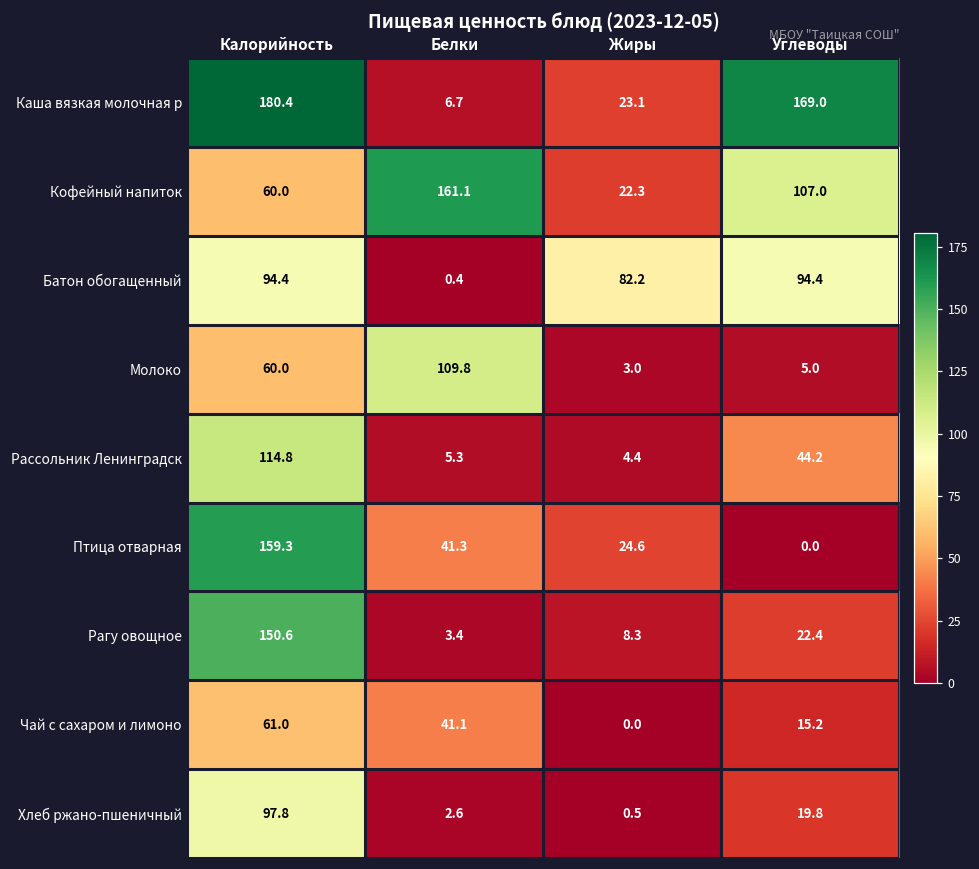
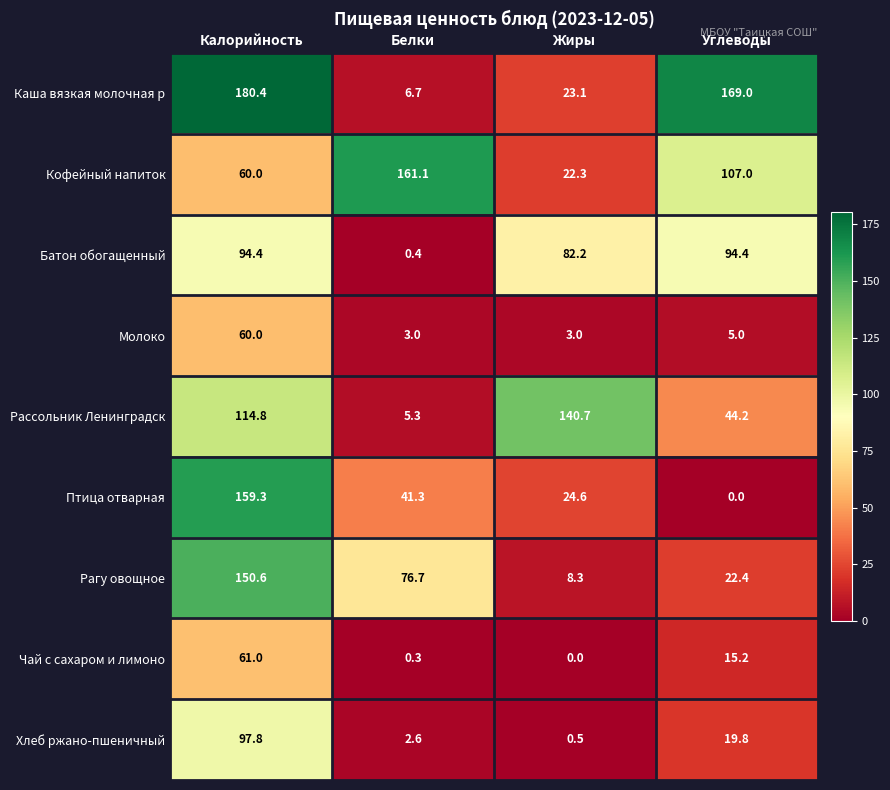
Молоко, Белки: 109.8 -> 3.0
Рассольник Ленинградск, Жиры: 4.4 -> 140.7
Рагу овощное, Белки: 3.4 -> 76.7
Чай с сахаром и лимоно, Белки: 41.1 -> 0.3
